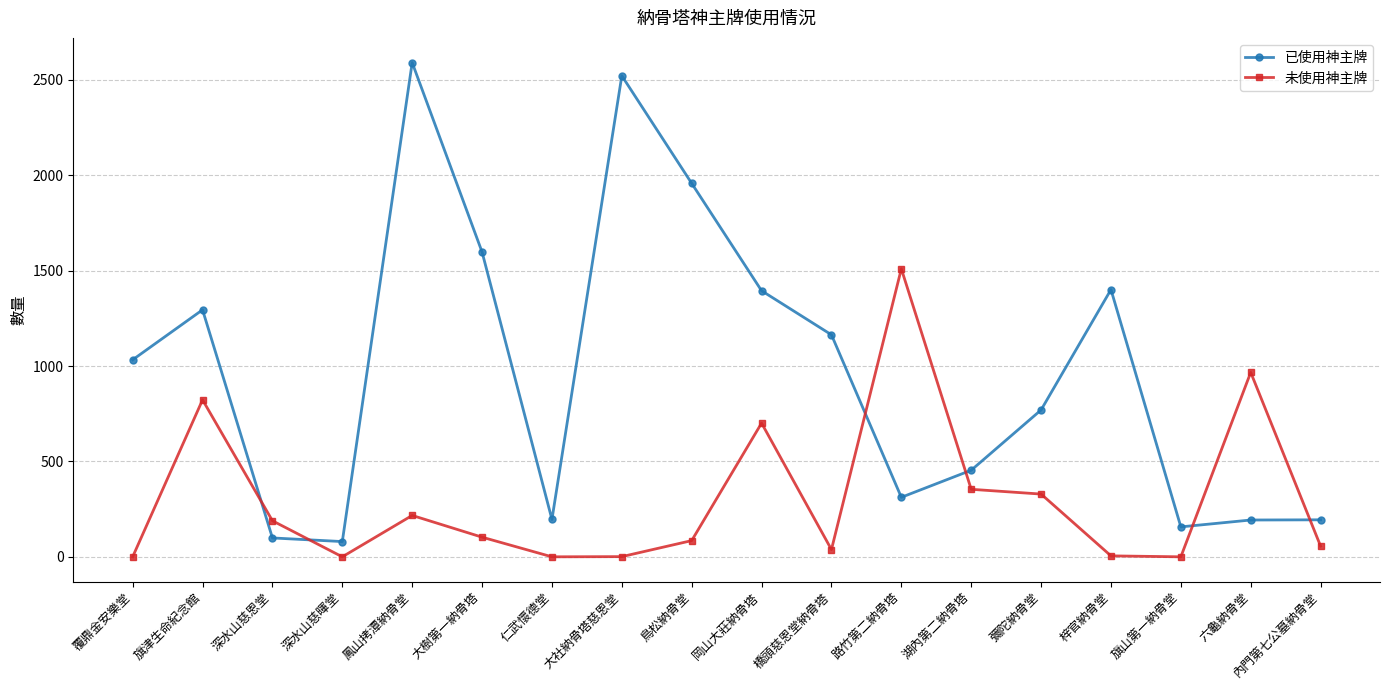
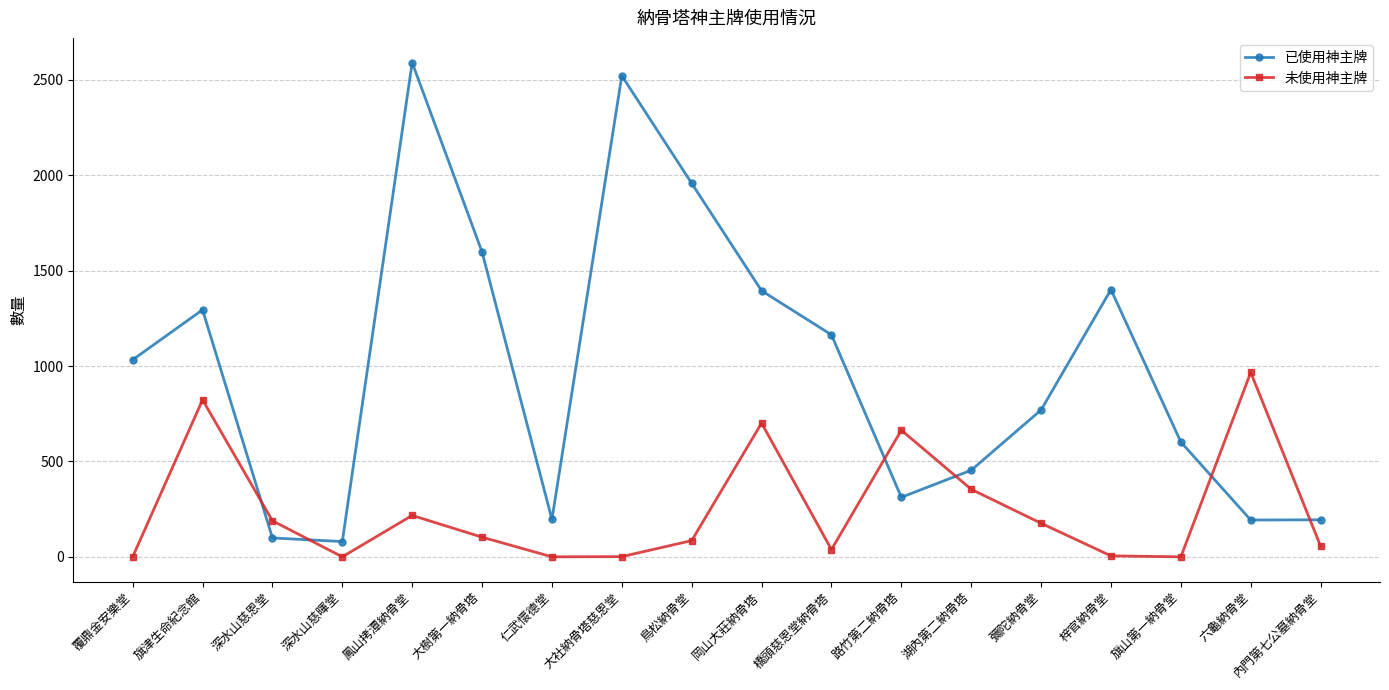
未使用神主牌, 路竹第二納骨塔: 1510 -> 660
未使用神主牌, 彌陀納骨堂: 330 -> 180
已使用神主牌, 旗山第一納骨堂: 160 -> 600
